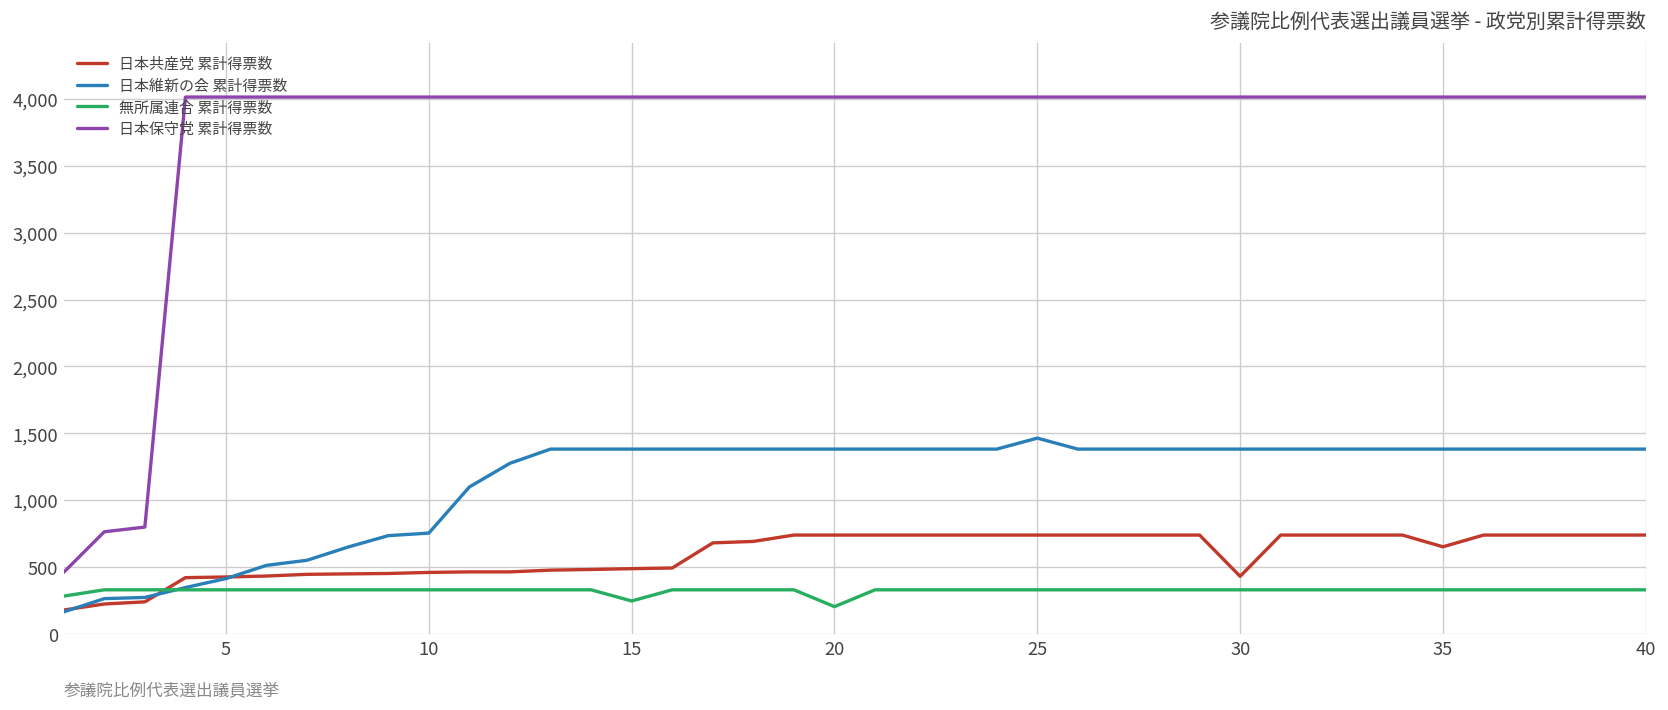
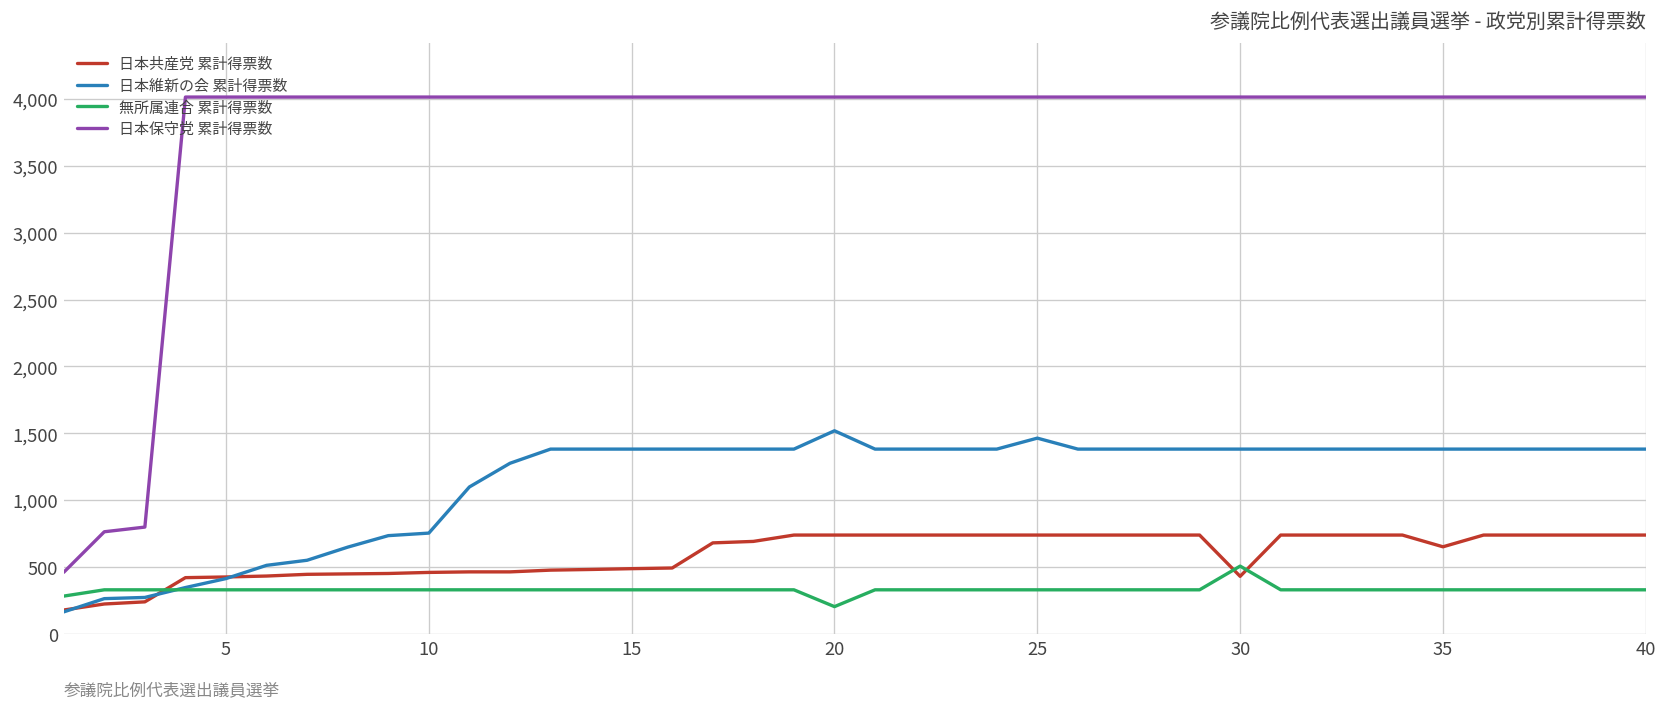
無所属連合 累計得票数, 15: 250 -> 330
日本維新の会 累計得票数, 20: 1,380 -> 1,520
無所属連合 累計得票数, 30: 330 -> 510
